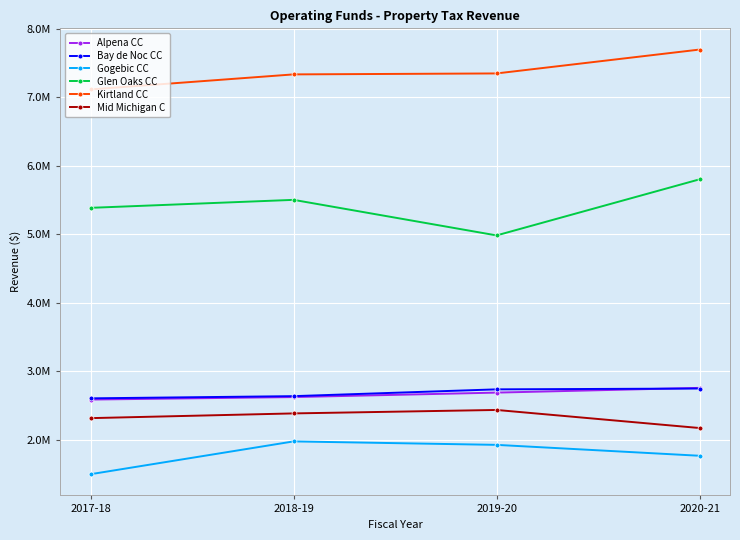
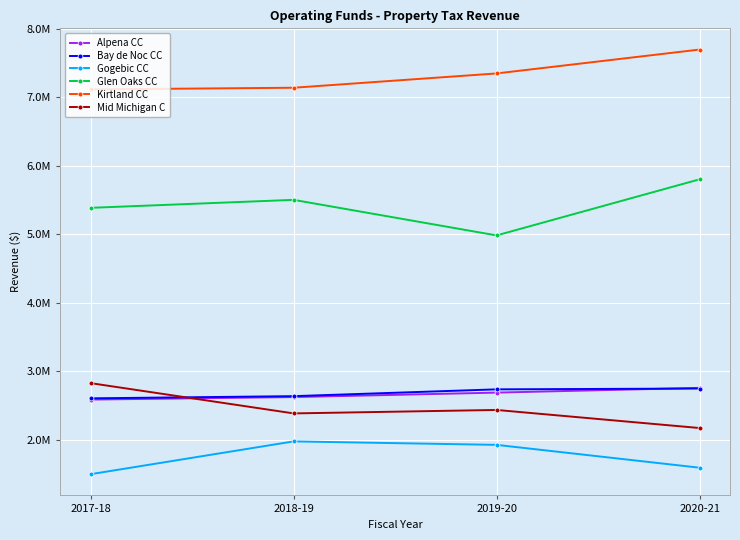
Mid Michigan C, 2017-18: 2300000 -> 2800000
Kirtland CC, 2018-19: 7300000 -> 7100000
Gogebic CC, 2020-21: 1800000 -> 1600000
